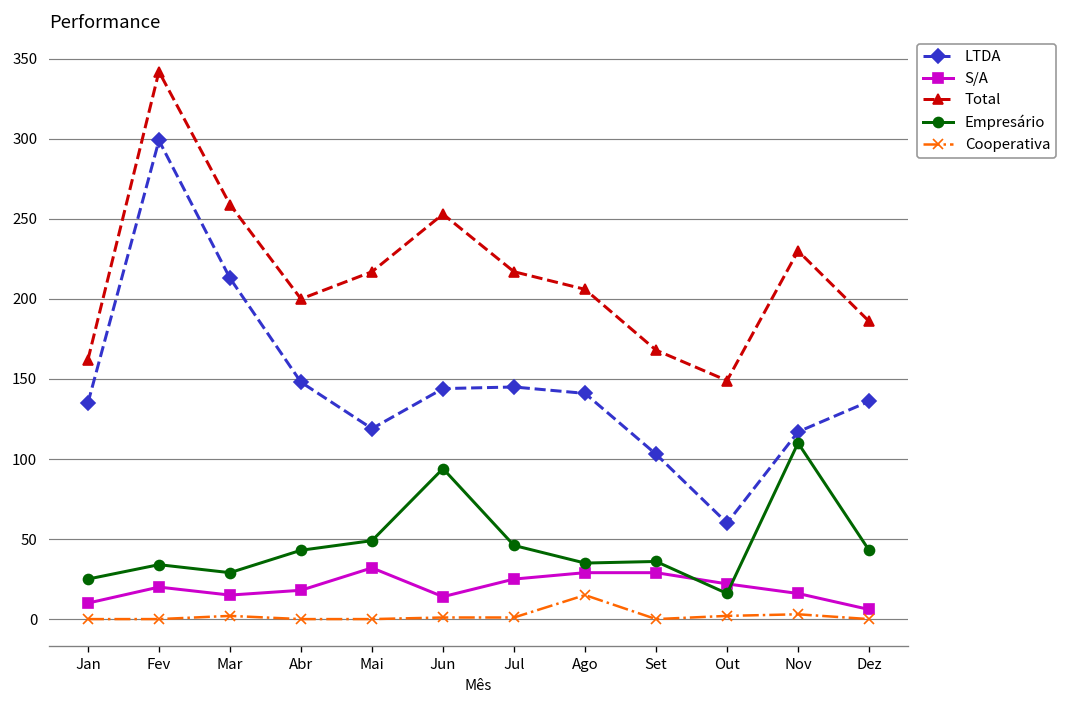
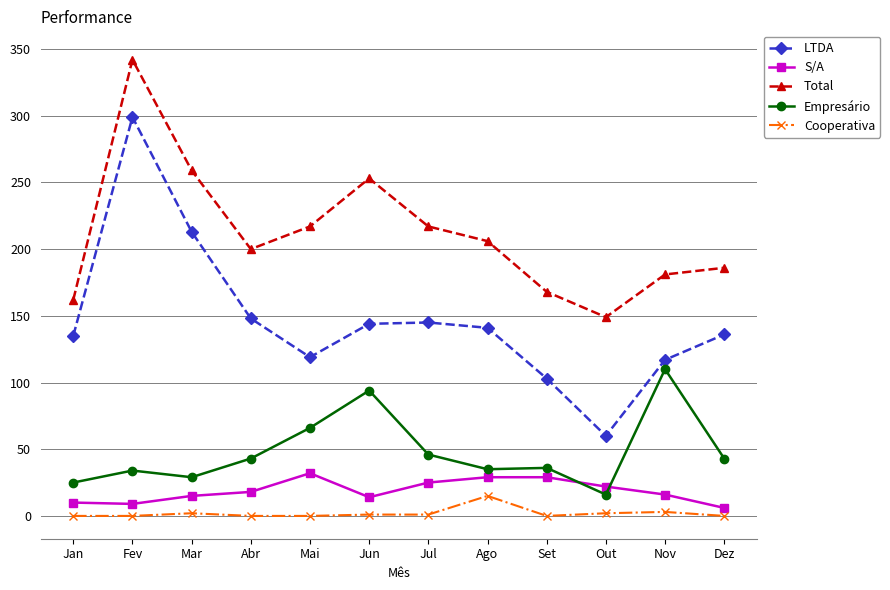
S/A, Fev: 20 -> 9
Empresário, Mai: 49 -> 66
Total, Nov: 230 -> 181
